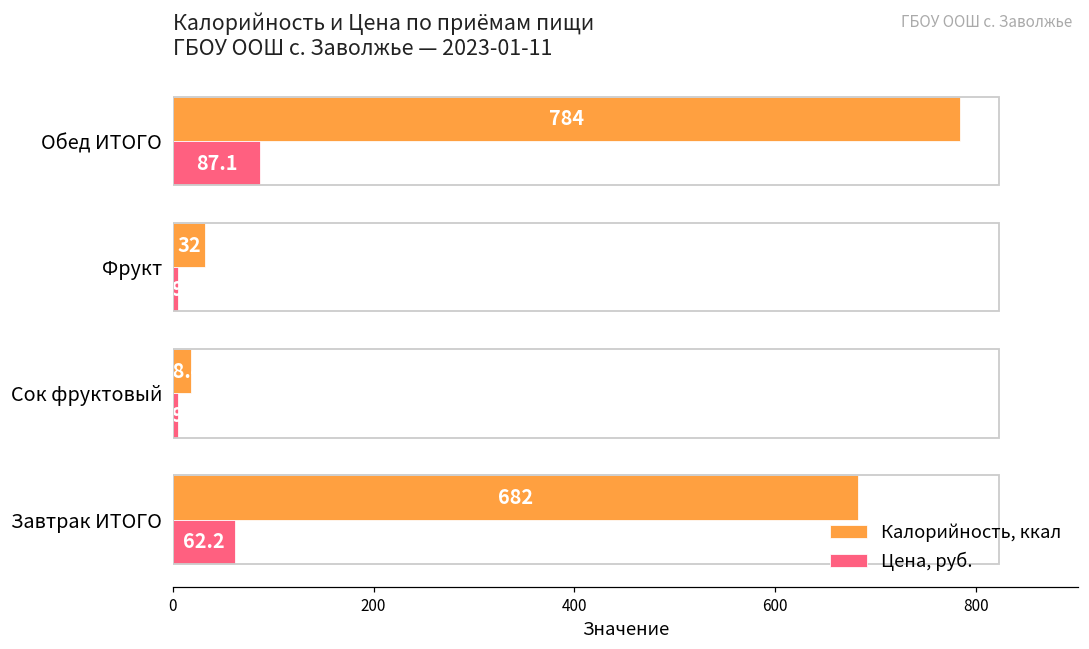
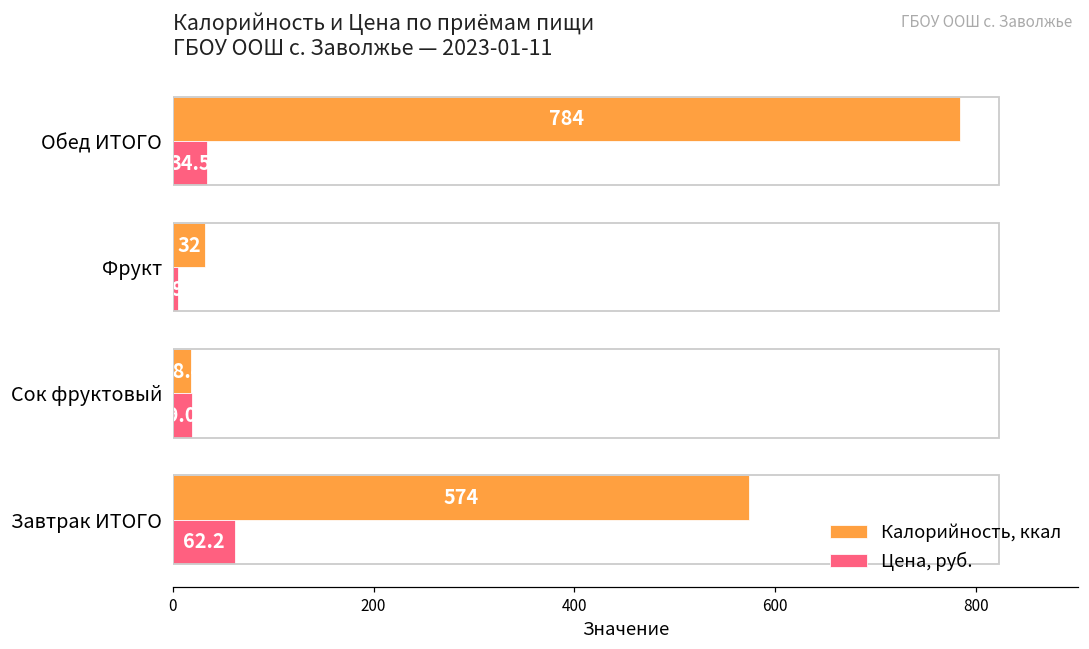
Цена, руб., Обед ИТОГО: 87.1 -> 34.5
Цена, руб., Сок фруктовый: 0 -> 20
Калорийность, ккал, Завтрак ИТОГО: 682 -> 574
